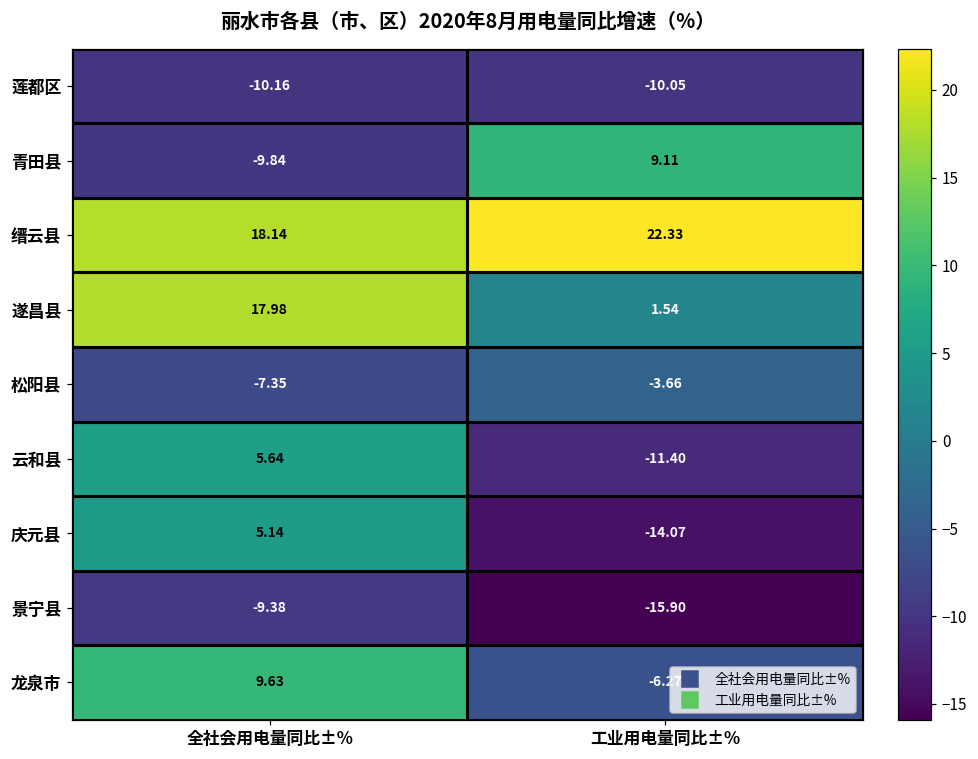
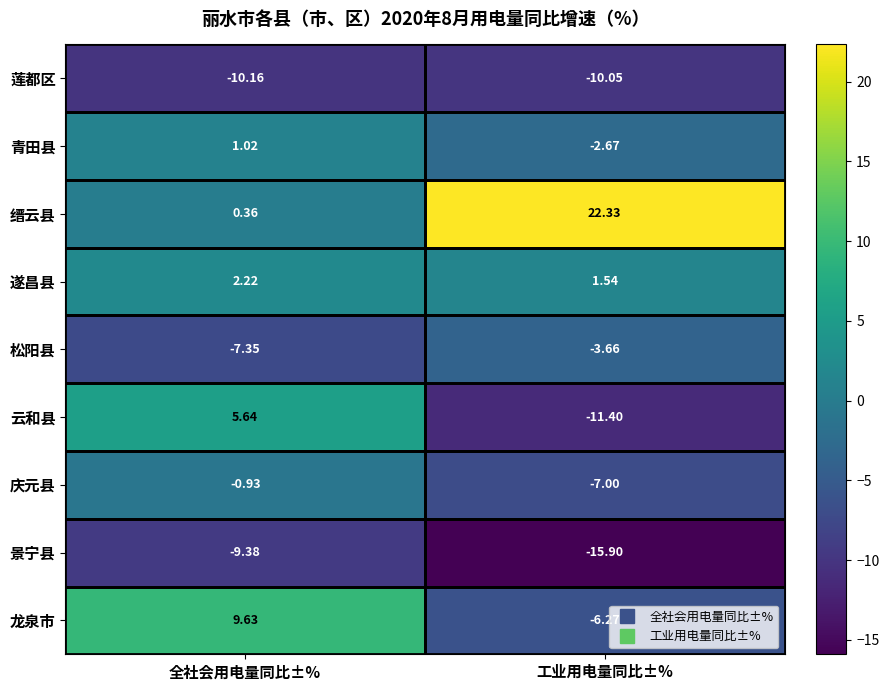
青田县, 全社会用电量同比±%: -9.84 -> 1.02
青田县, 工业用电量同比±%: 9.11 -> -2.67
缙云县, 全社会用电量同比±%: 18.14 -> 0.36
遂昌县, 全社会用电量同比±%: 17.98 -> 2.22
庆元县, 全社会用电量同比±%: 5.14 -> -0.93
庆元县, 工业用电量同比±%: -14.07 -> -7.00
